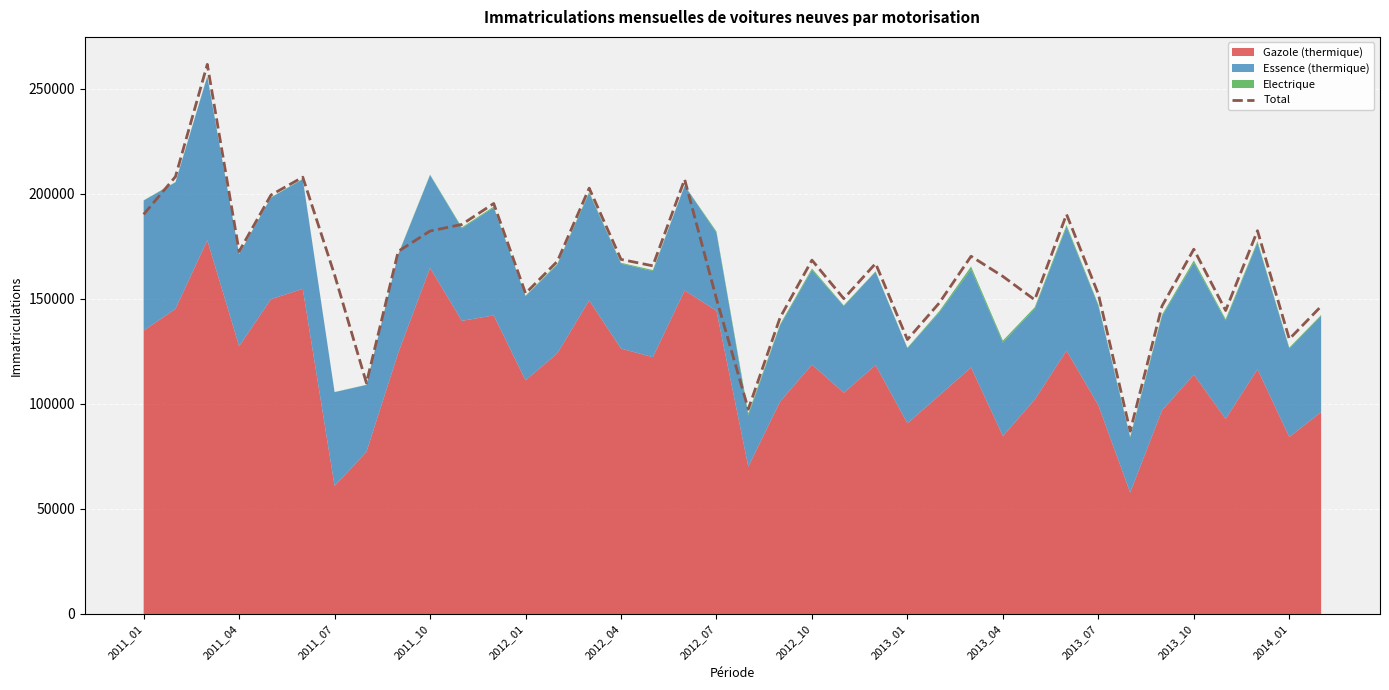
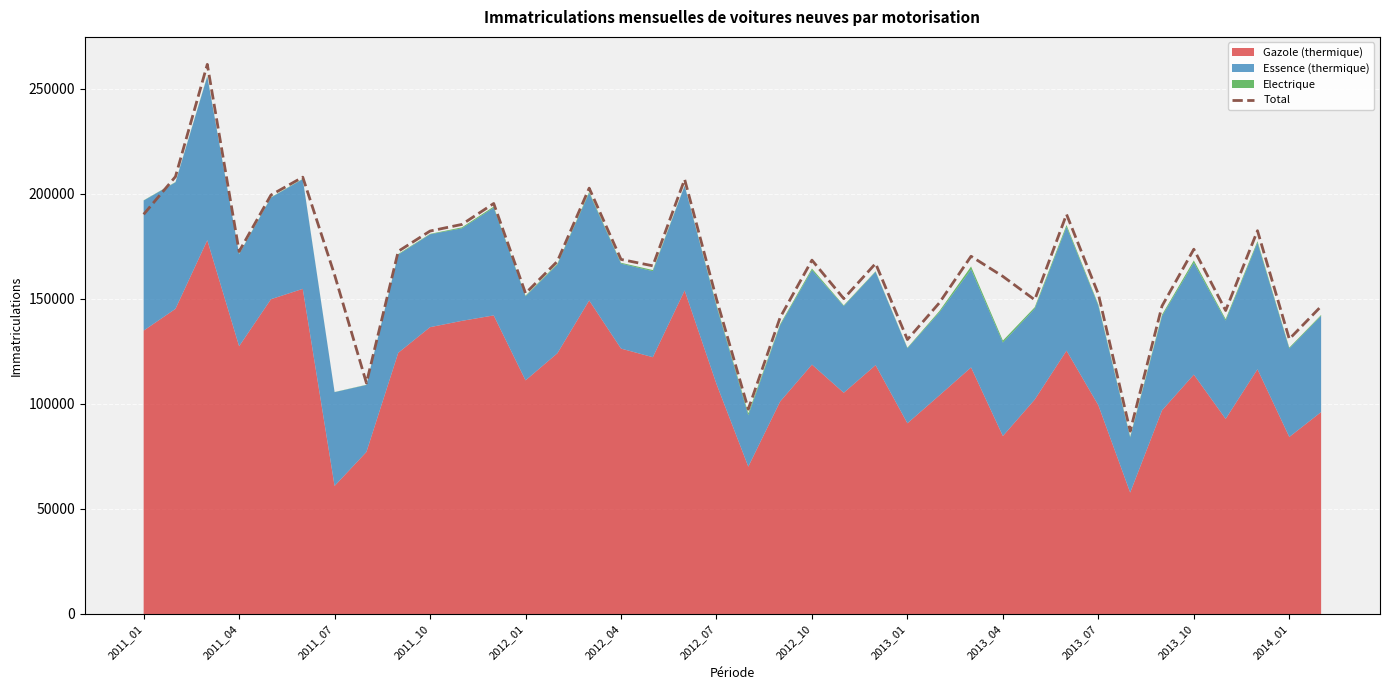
Gazole (thermique), 2011_10: 165000 -> 137000
Gazole (thermique), 2012_07: 144000 -> 109000
